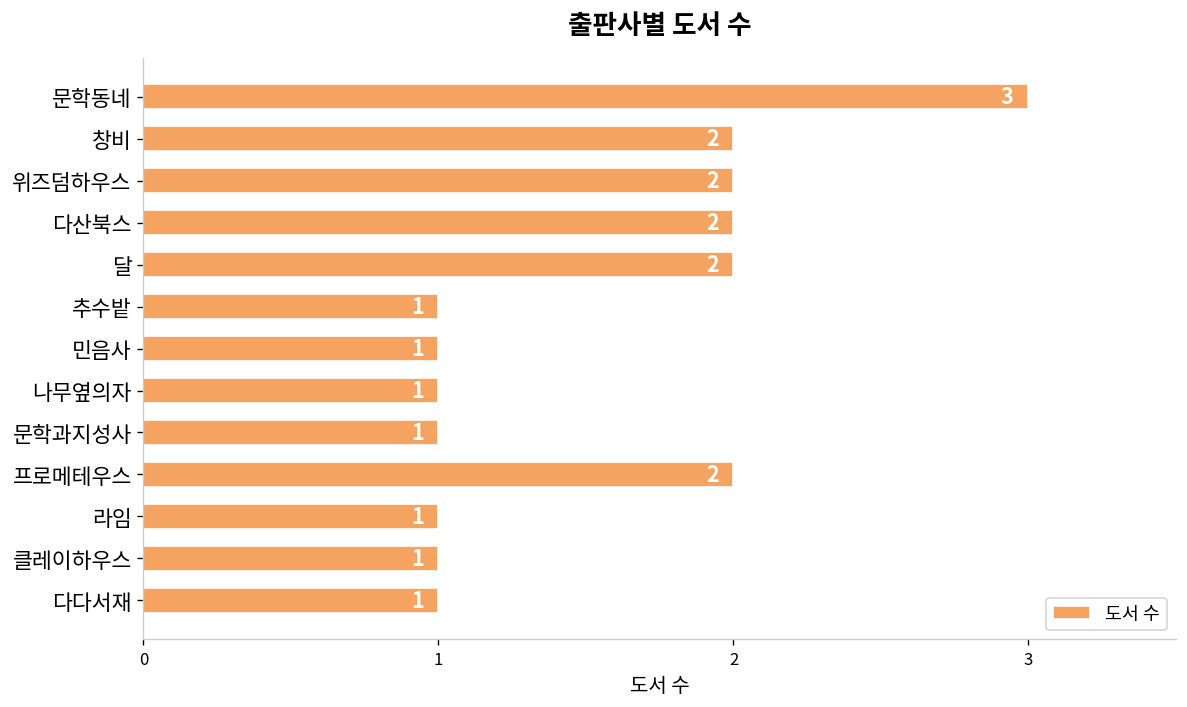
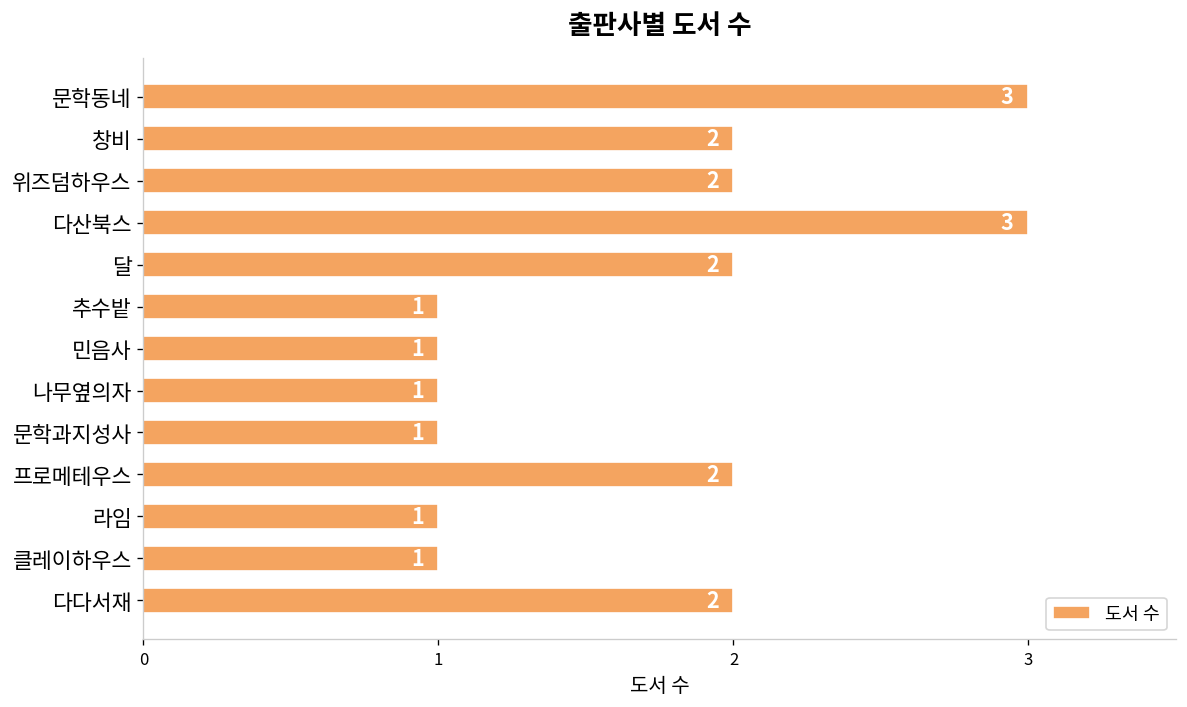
다산북스: 2 -> 3
다다서재: 1 -> 2
